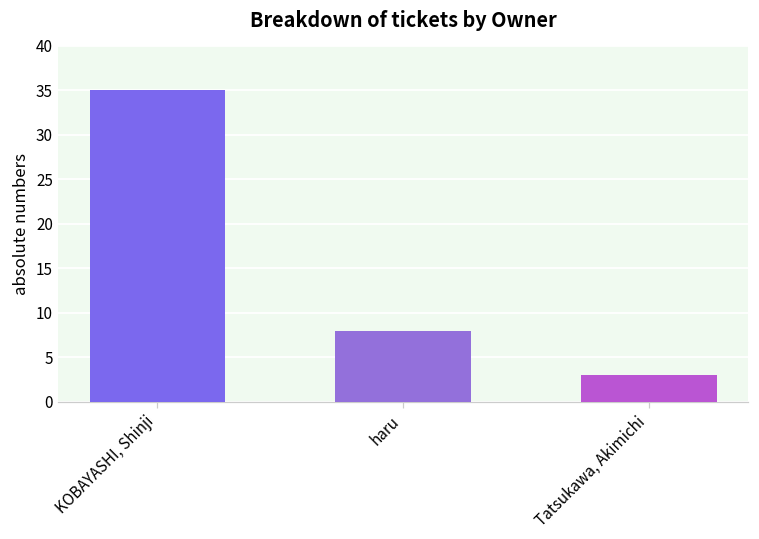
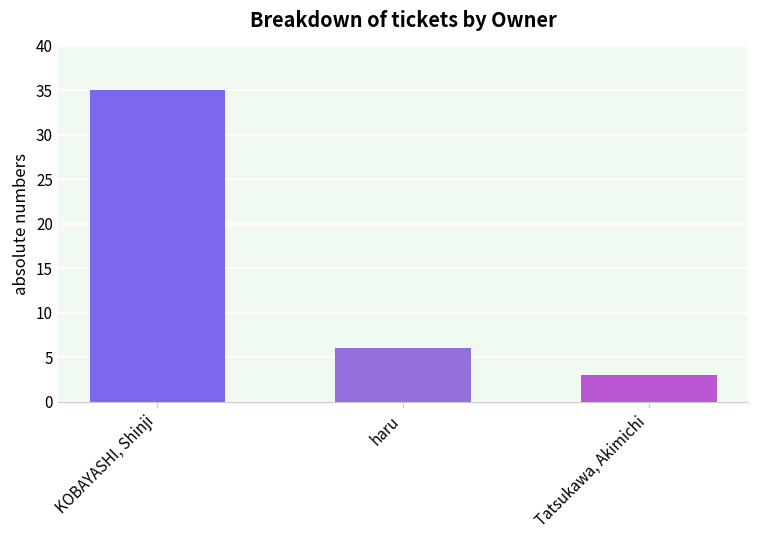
haru: 8 -> 6
